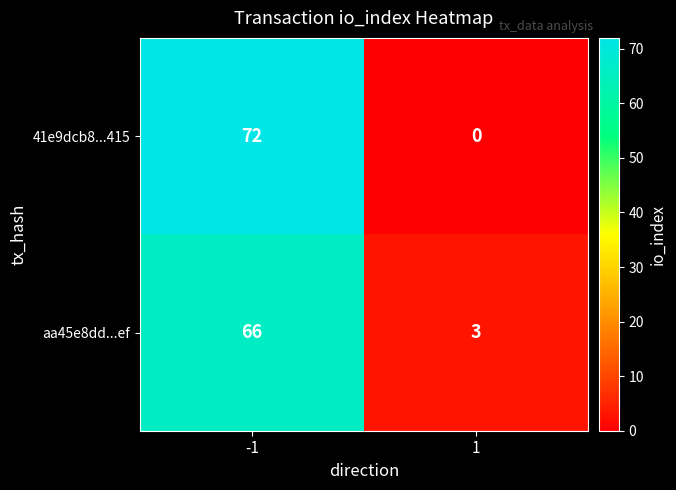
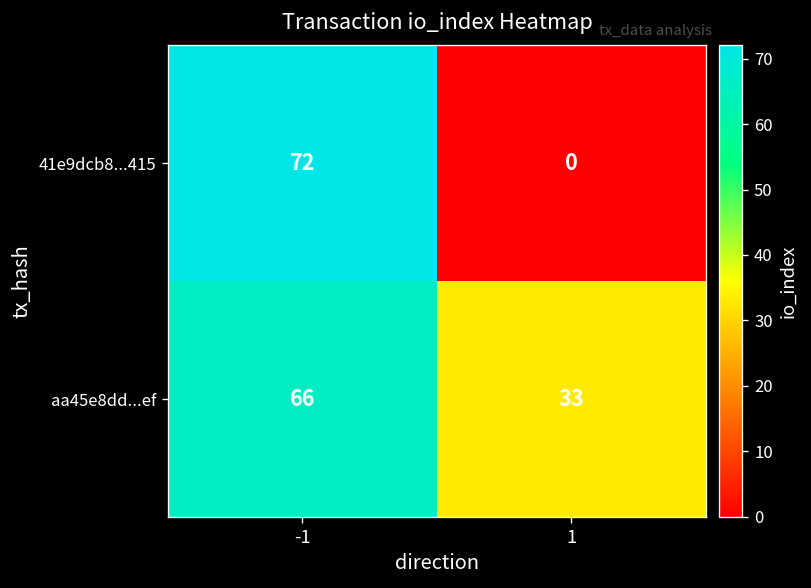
aa45e8dd...ef, 1: 3 -> 33
